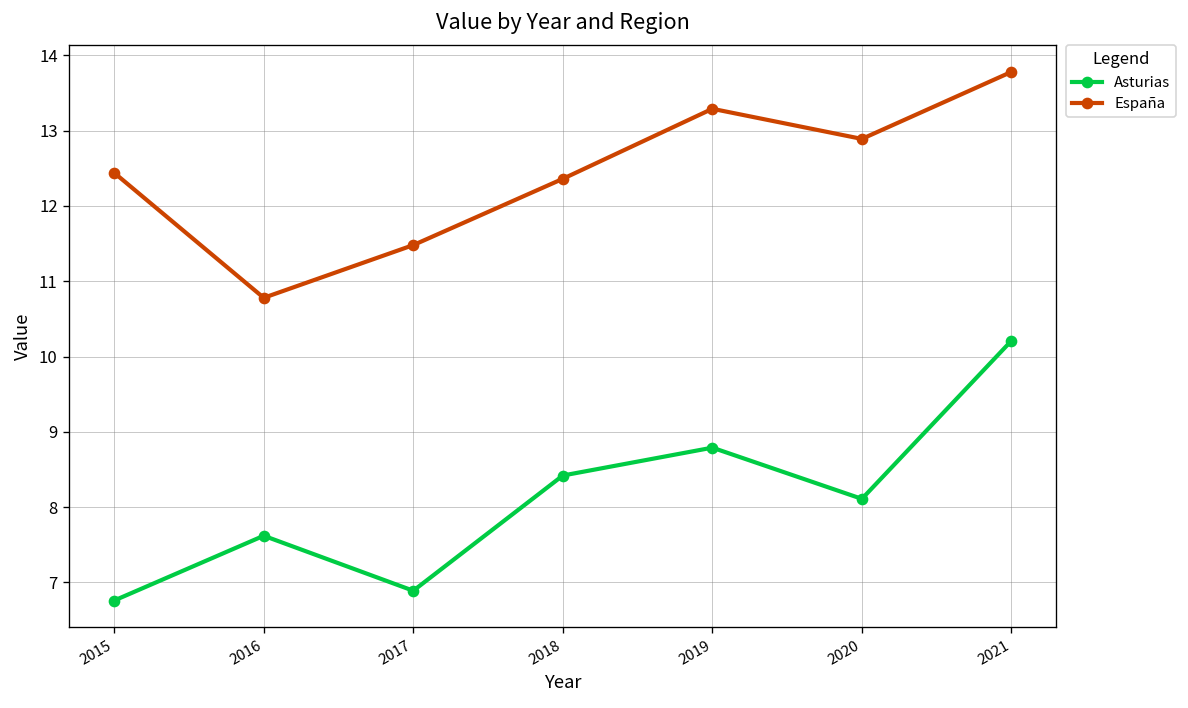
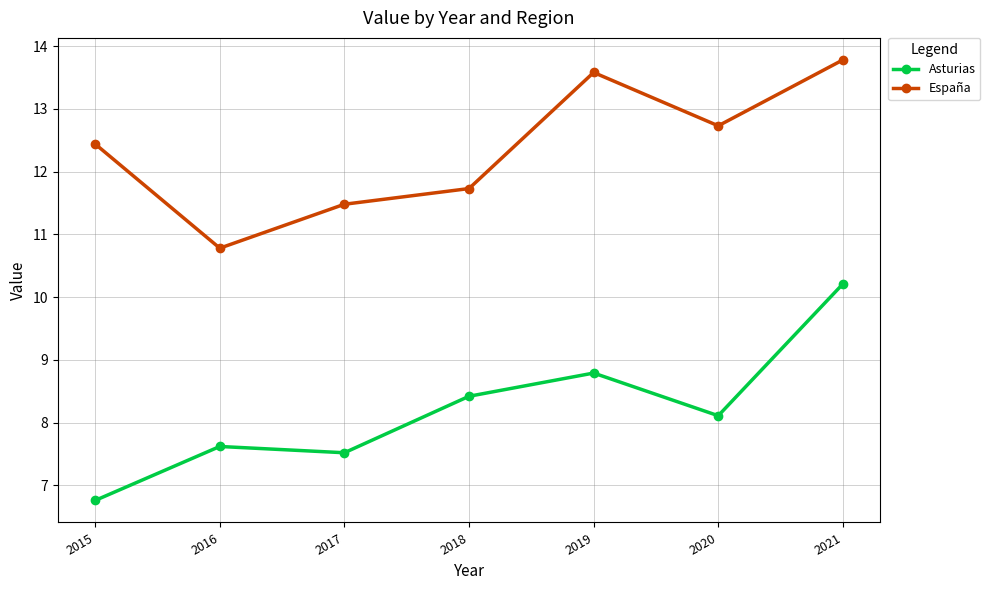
Asturias, 2017: 6.9 -> 7.5
España, 2018: 12.4 -> 11.7
España, 2019: 13.3 -> 13.6
España, 2020: 12.9 -> 12.7
